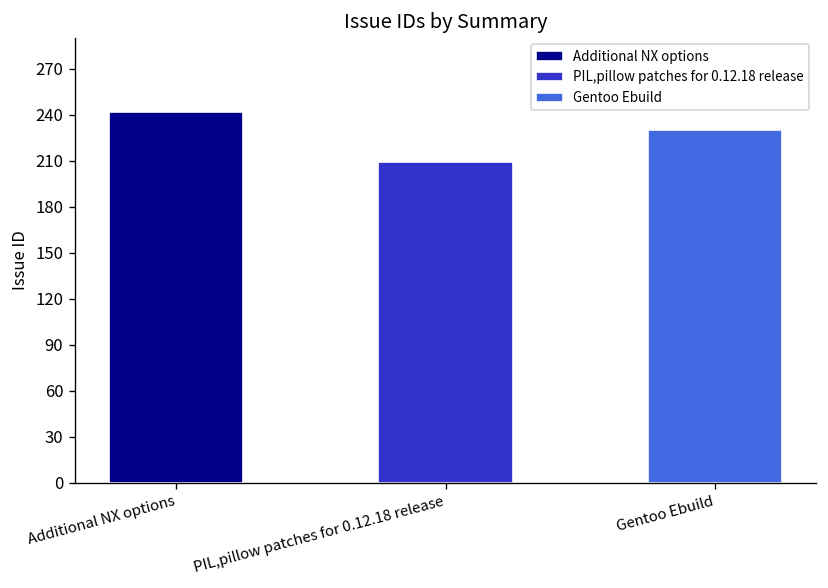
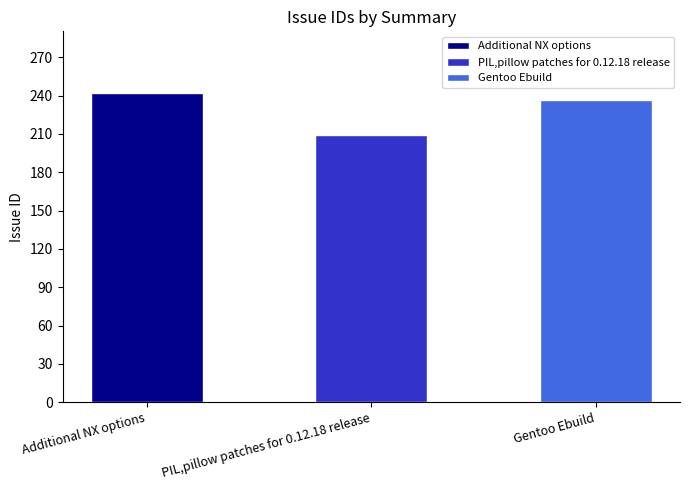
Gentoo Ebuild: 230 -> 237
